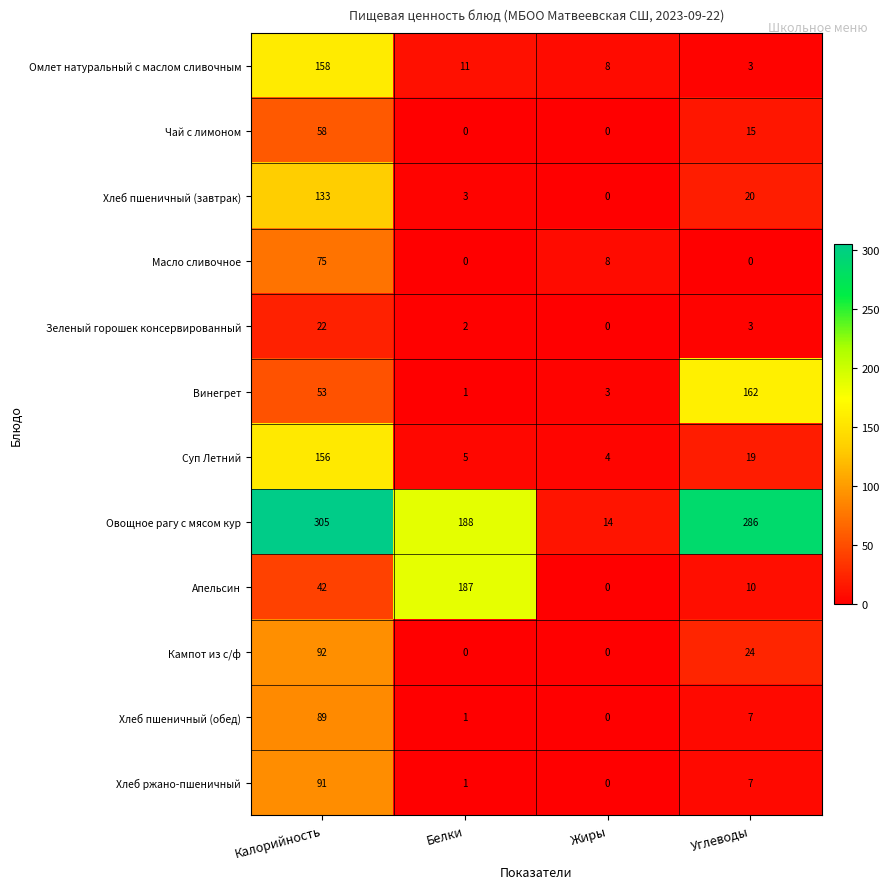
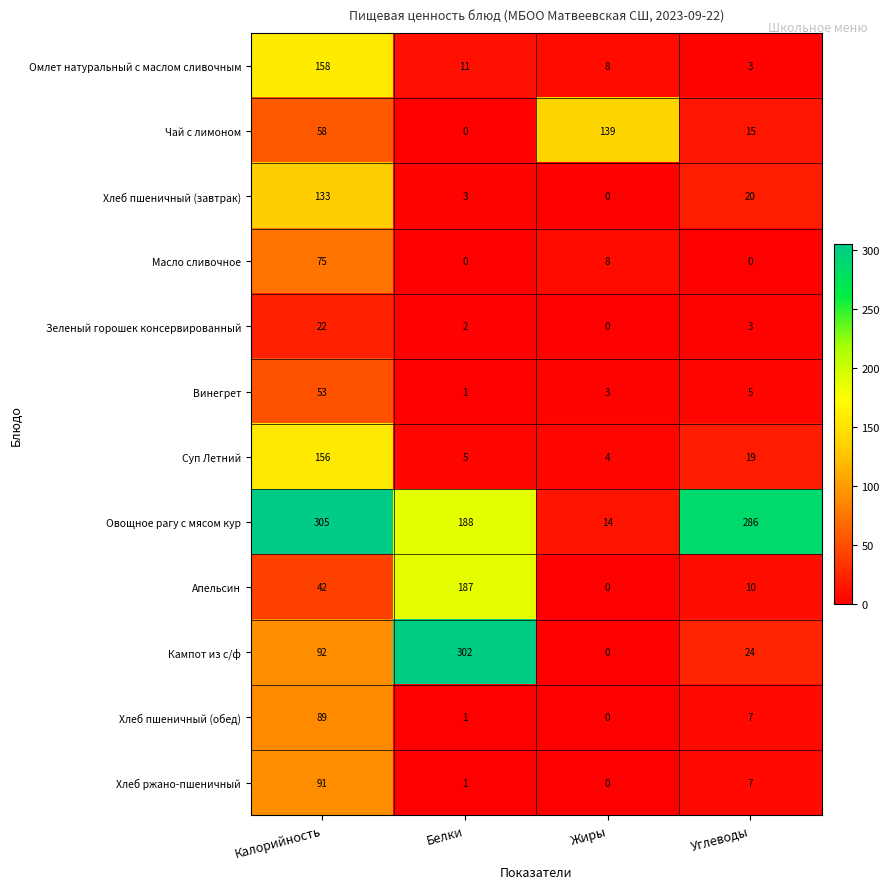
Чай с лимоном, Жиры: 0 -> 139
Винегрет, Углеводы: 162 -> 5
Кампот из с/ф, Белки: 0 -> 302
